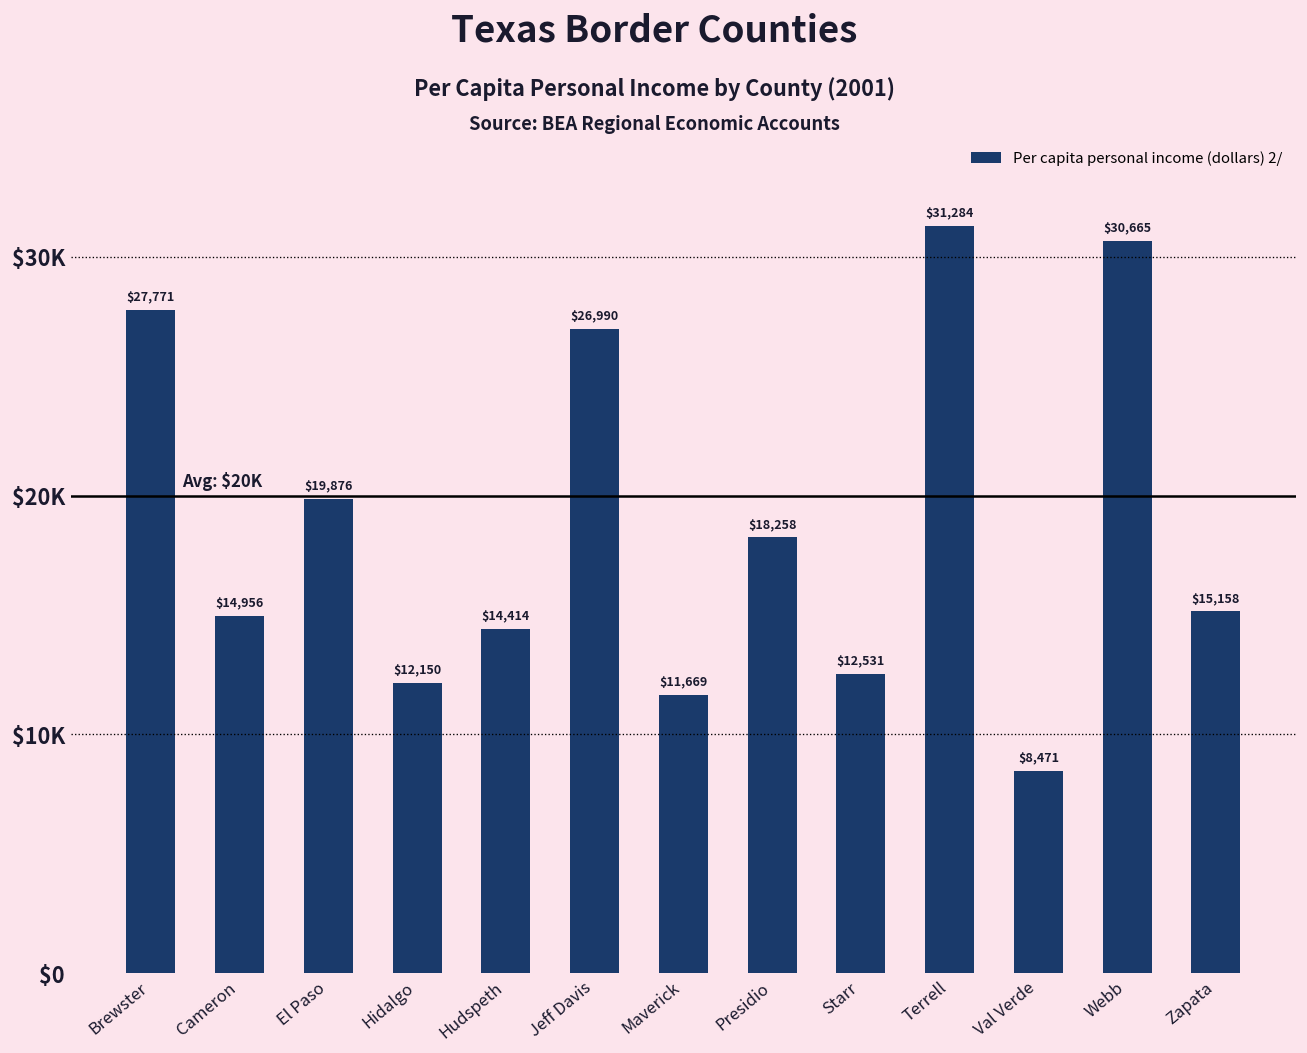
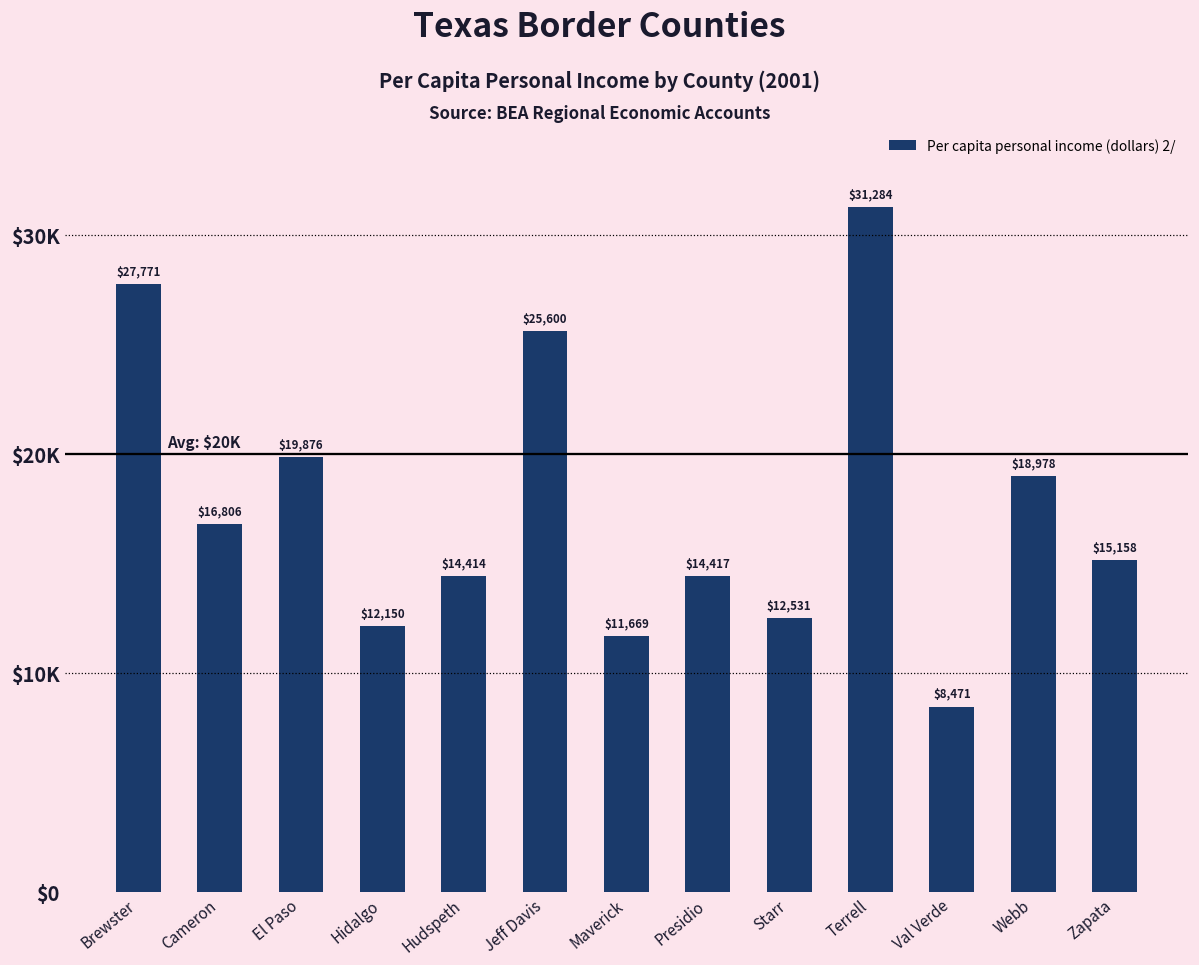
Cameron: $14,956 -> $16,806
Jeff Davis: $26,990 -> $25,600
Presidio: $18,258 -> $14,417
Webb: $30,665 -> $18,978
